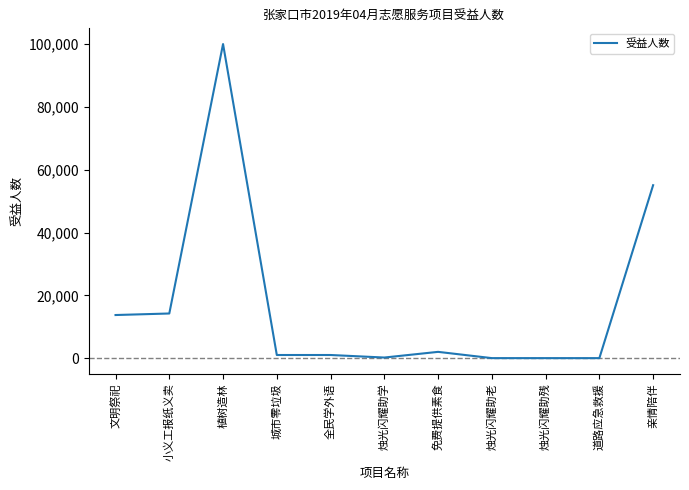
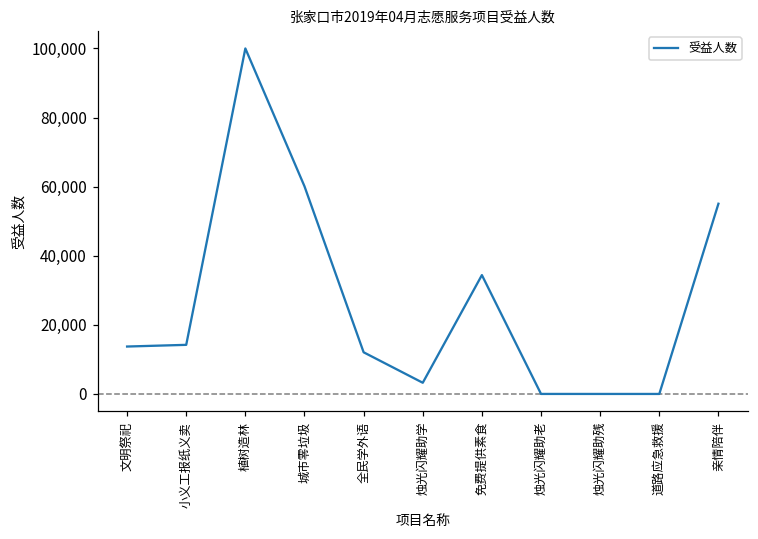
城市零垃圾: 1,000 -> 60,000
全民学外语: 1,000 -> 12,000
烛光闪耀助学: 0 -> 3,000
免费提供素食: 2,000 -> 34,000
